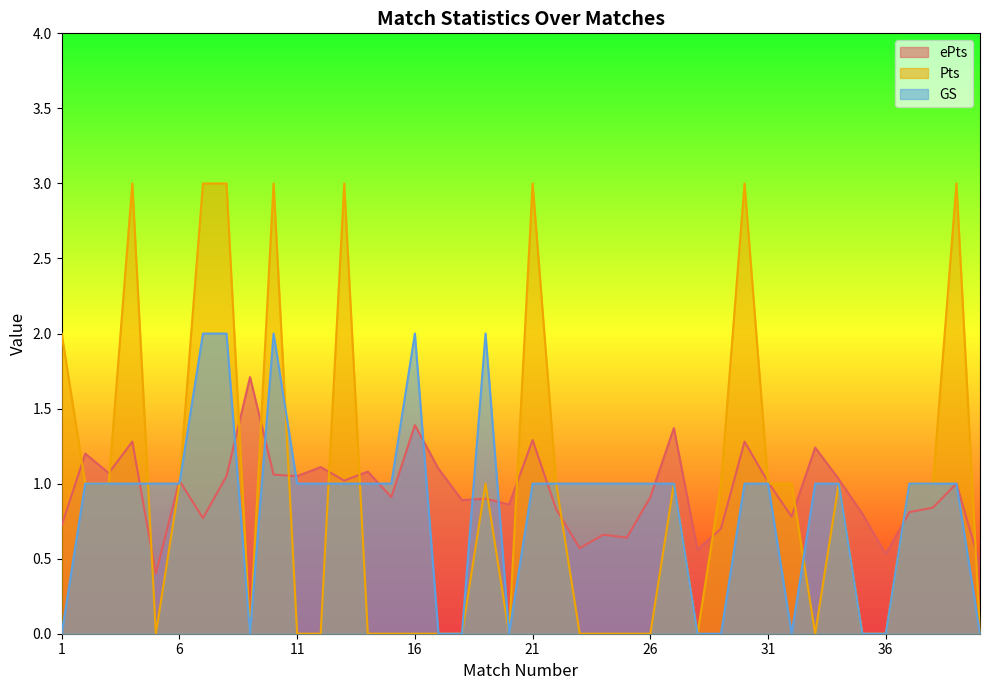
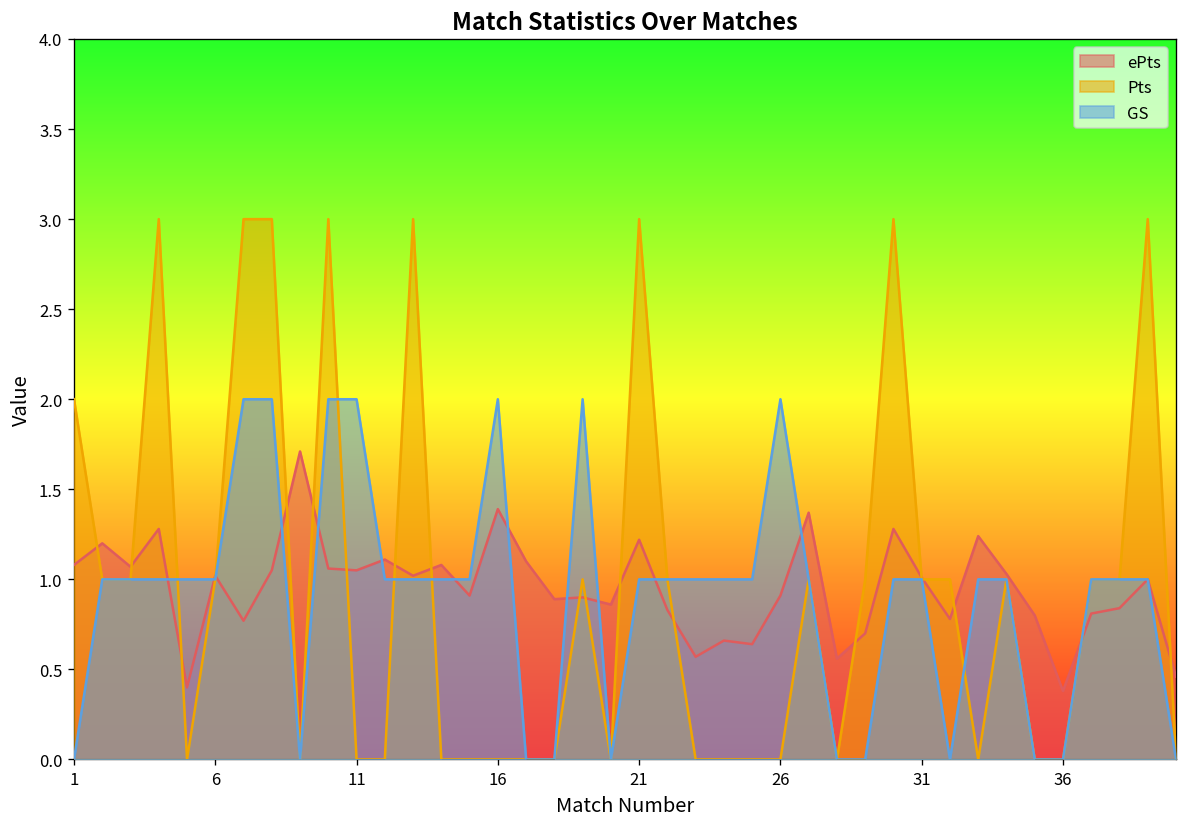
ePts, 1: 0.72 -> 1.08
GS, 11: 1 -> 2
ePts, 21: 1.29 -> 1.22
GS, 26: 1 -> 2
ePts, 36: 0.53 -> 0.38
